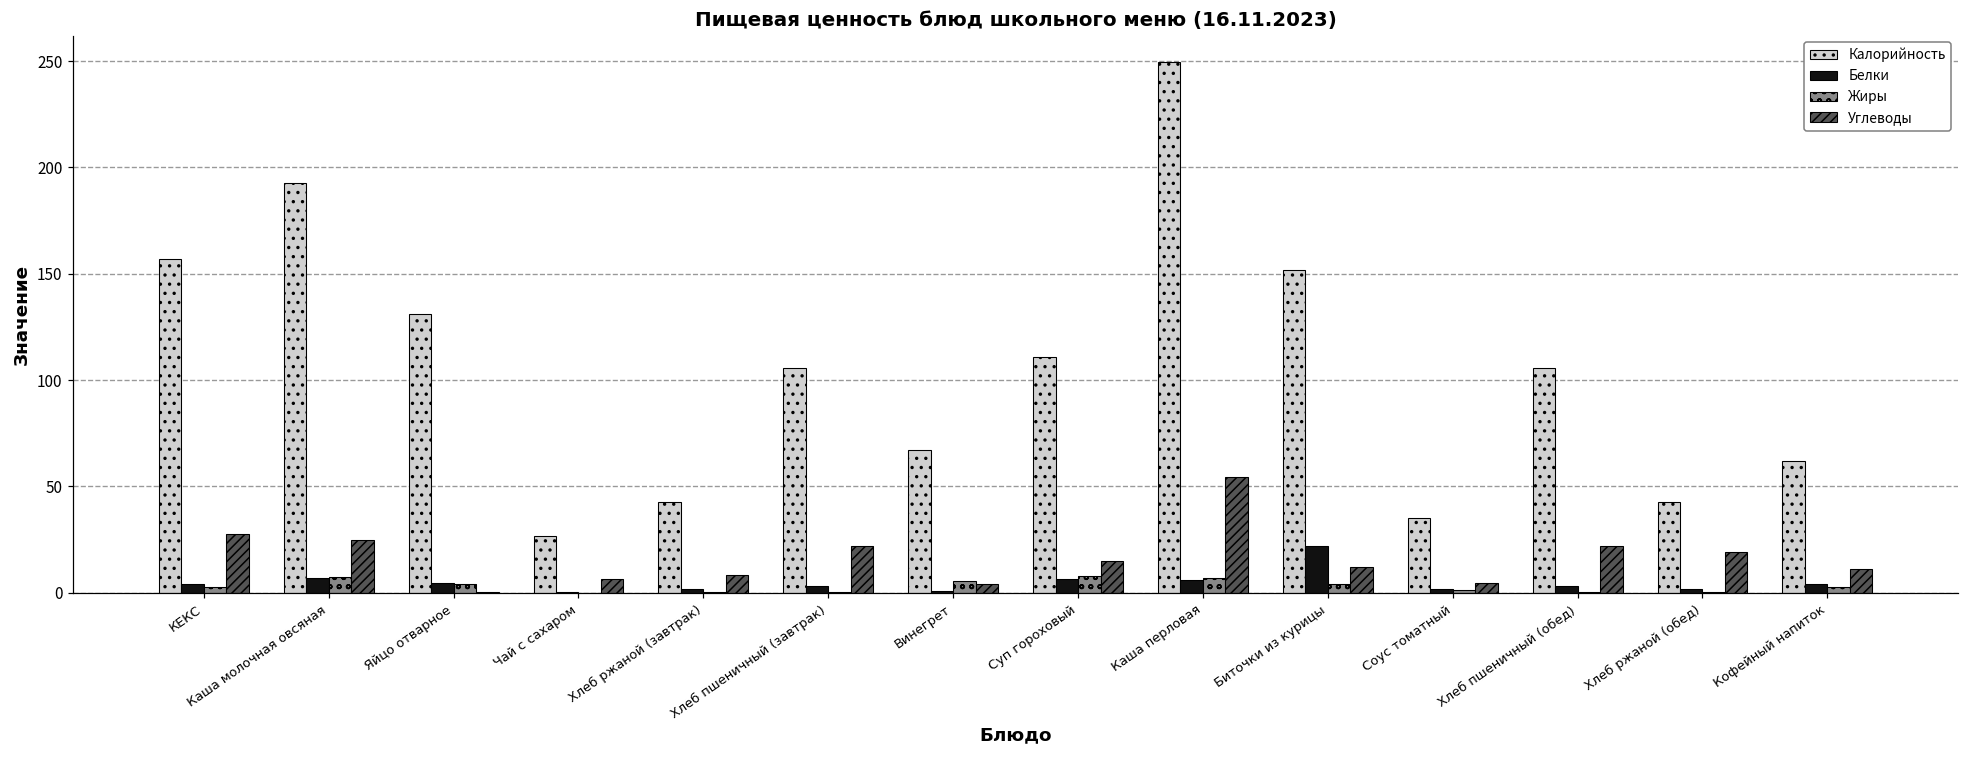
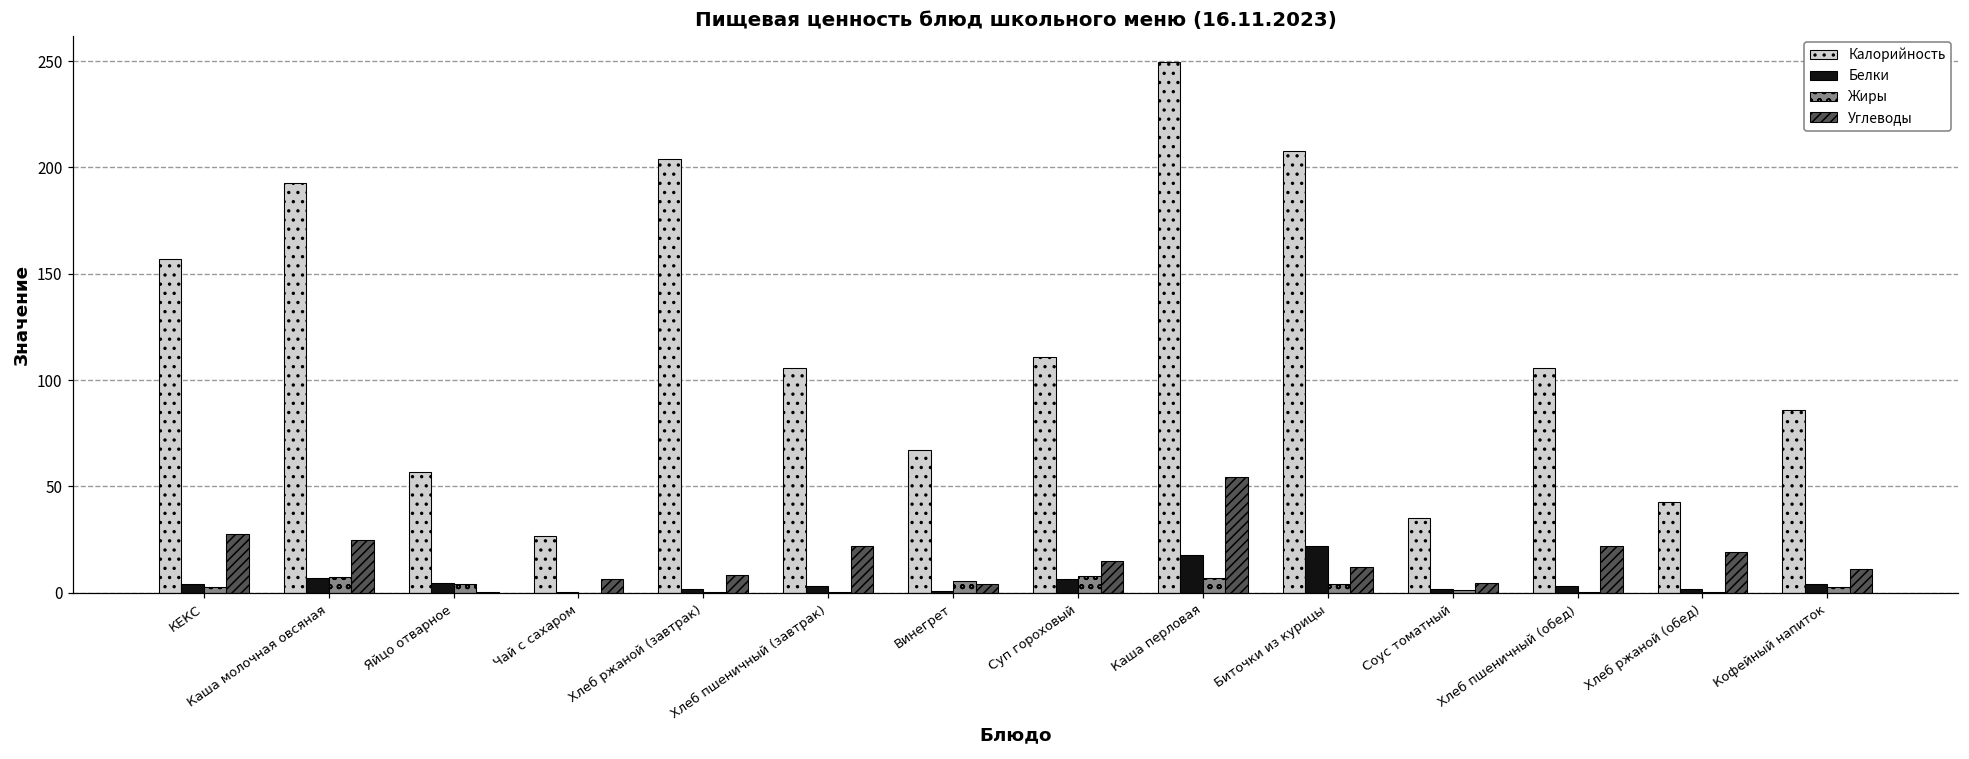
Калорийность, Яйцо отварное: 131 -> 57
Калорийность, Хлеб ржаной (завтрак): 43 -> 204
Белки, Каша перловая: 6 -> 18
Калорийность, Биточки из курицы: 152 -> 208
Калорийность, Кофейный напиток: 62 -> 86
